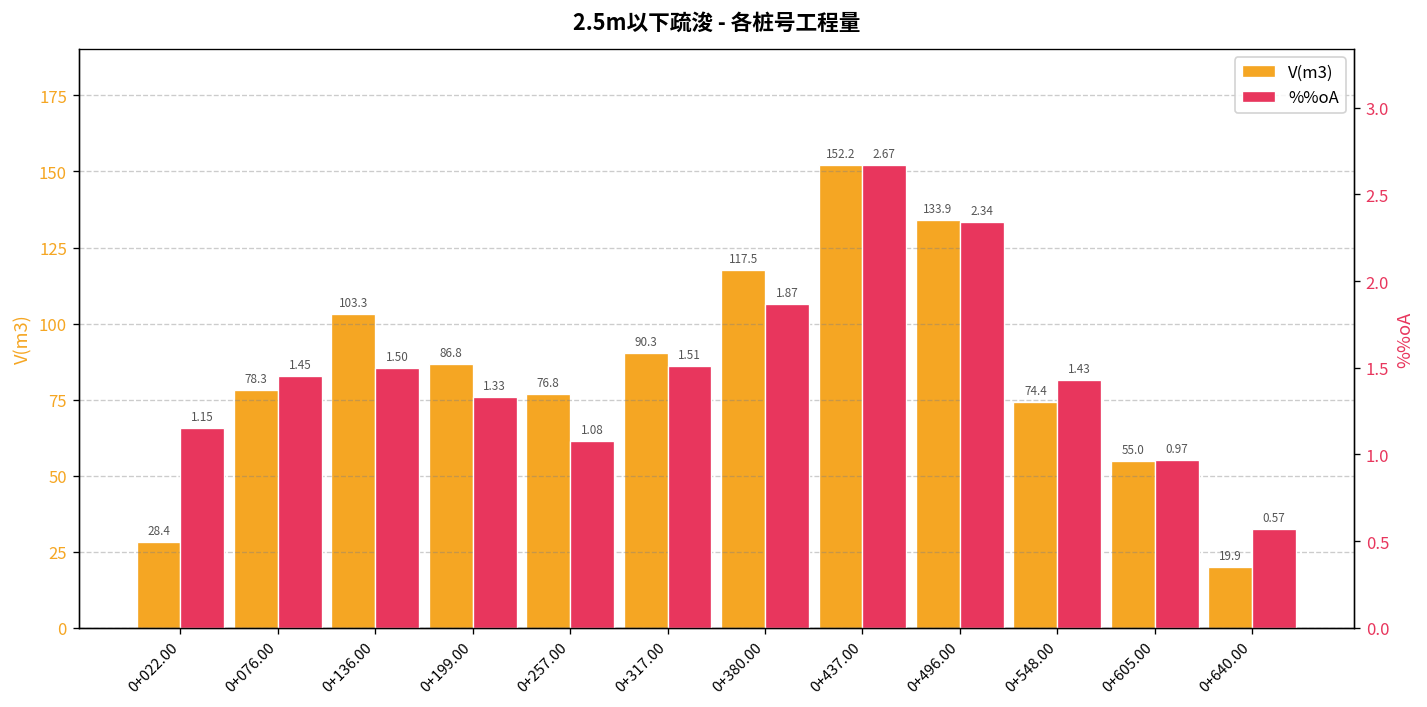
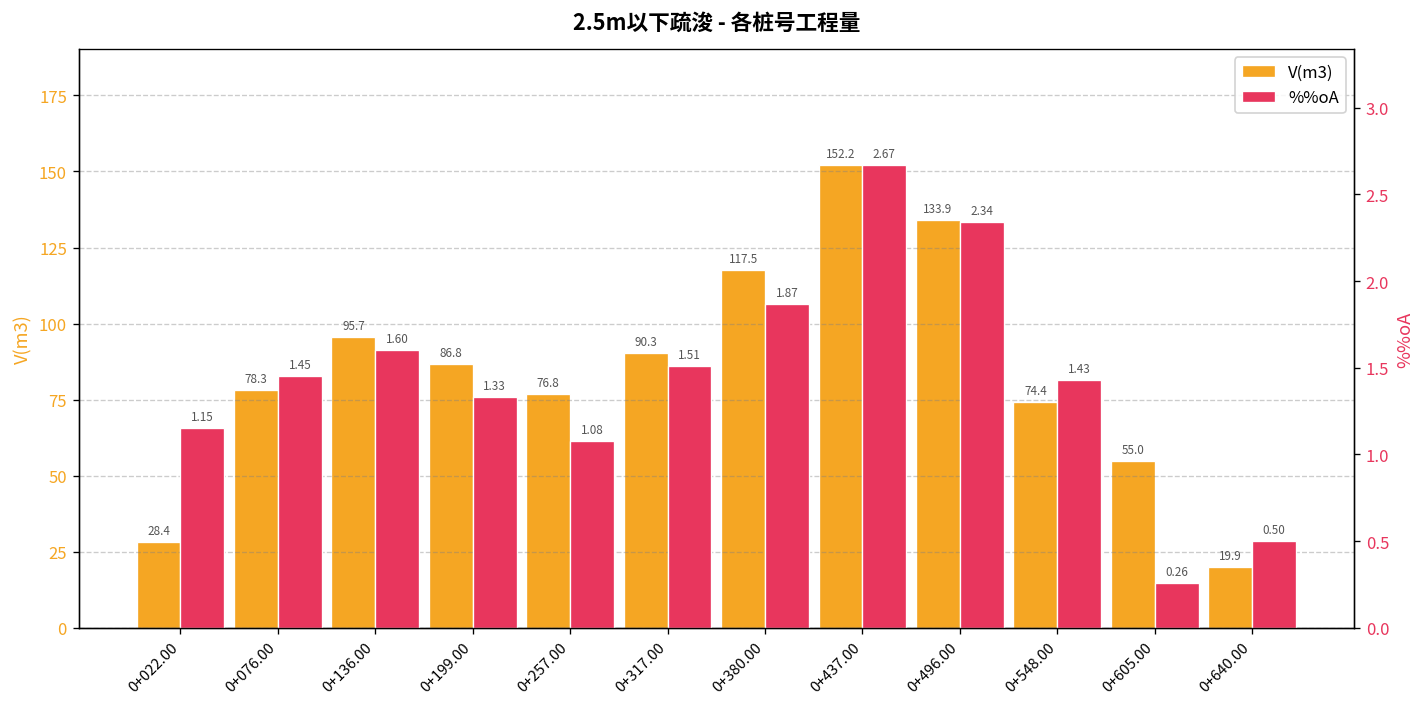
V(m3), 0+136.00: 103.3 -> 95.7
%%oA, 0+136.00: 1.50 -> 1.60
%%oA, 0+605.00: 0.97 -> 0.26
%%oA, 0+640.00: 0.57 -> 0.50
